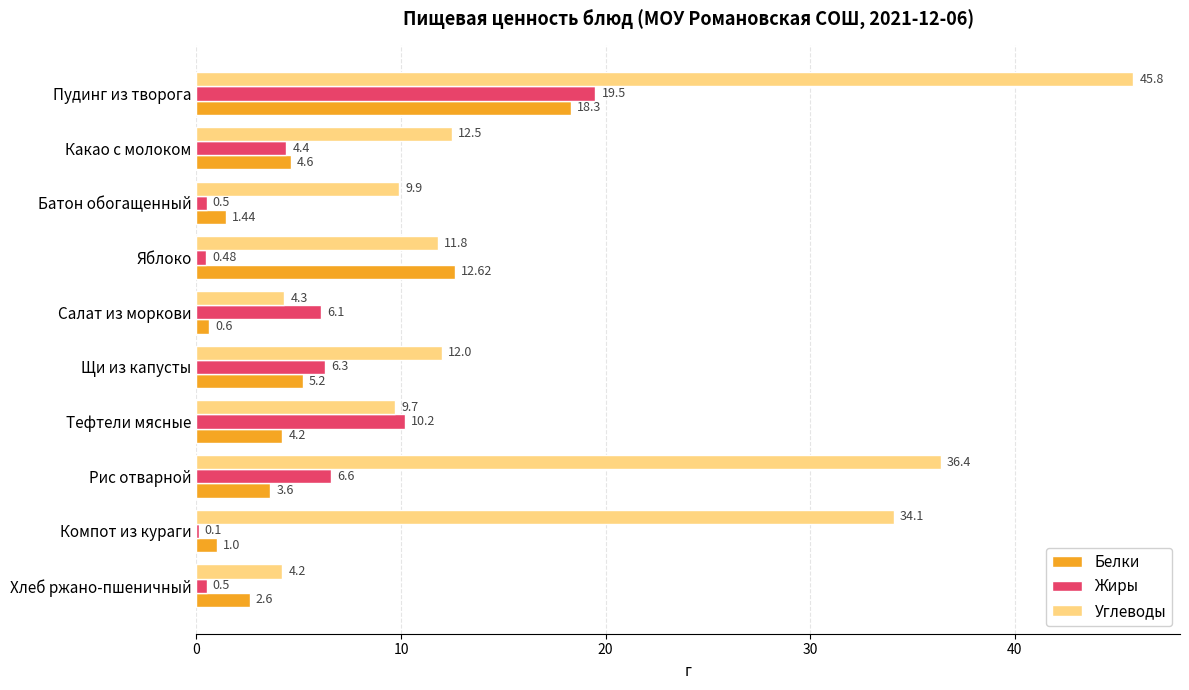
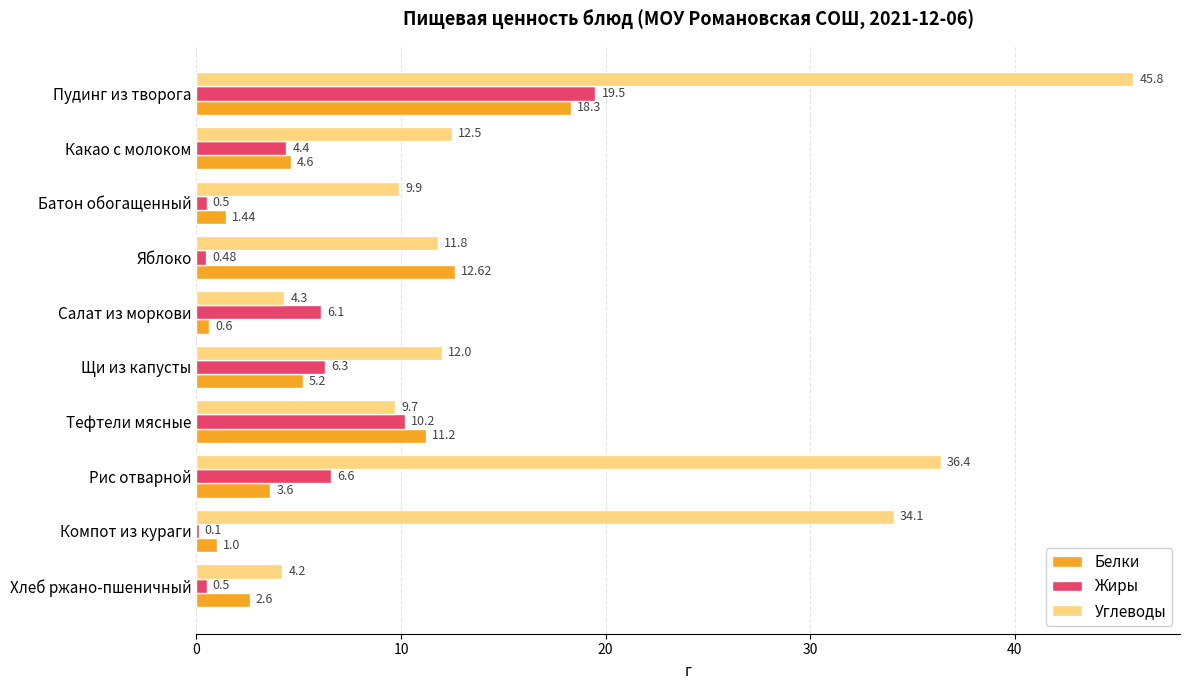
Белки, Тефтели мясные: 4.2 -> 11.2
